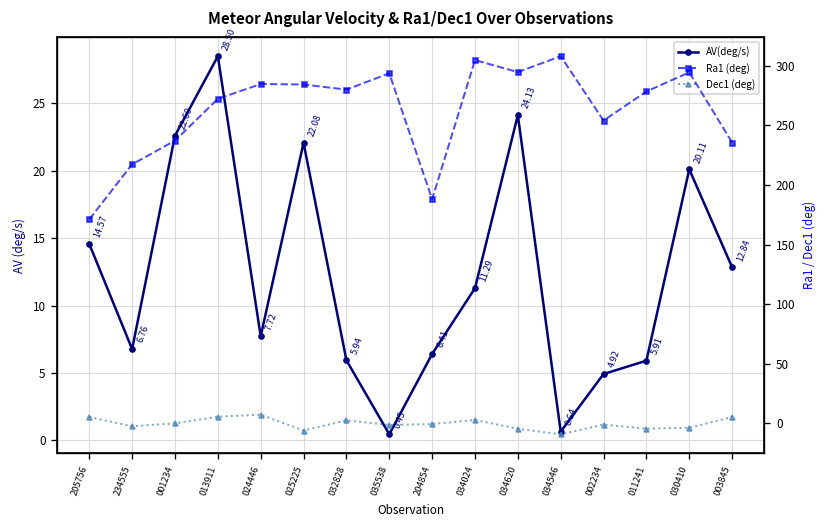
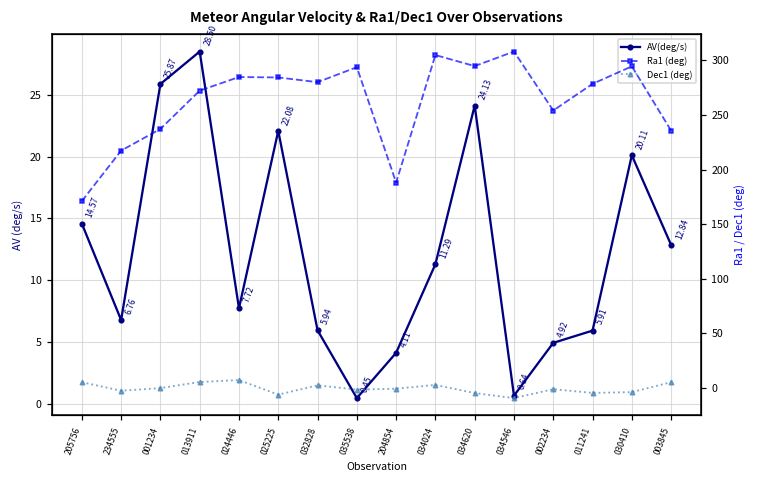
AV(deg/s), 001234: 22.60 -> 25.87
AV(deg/s), 204854: 6.41 -> 4.11
